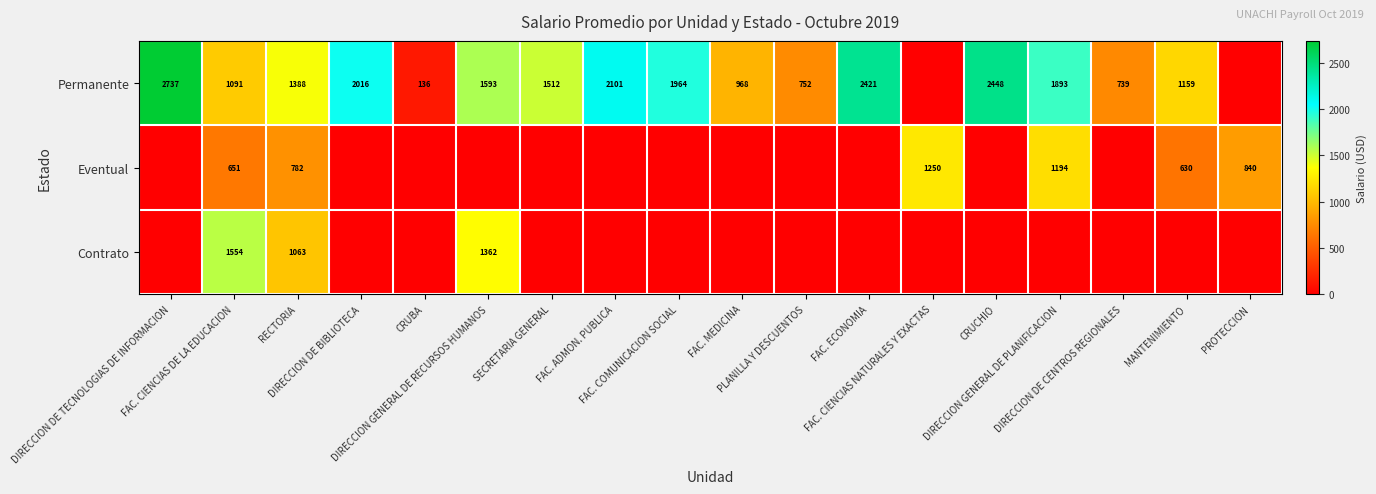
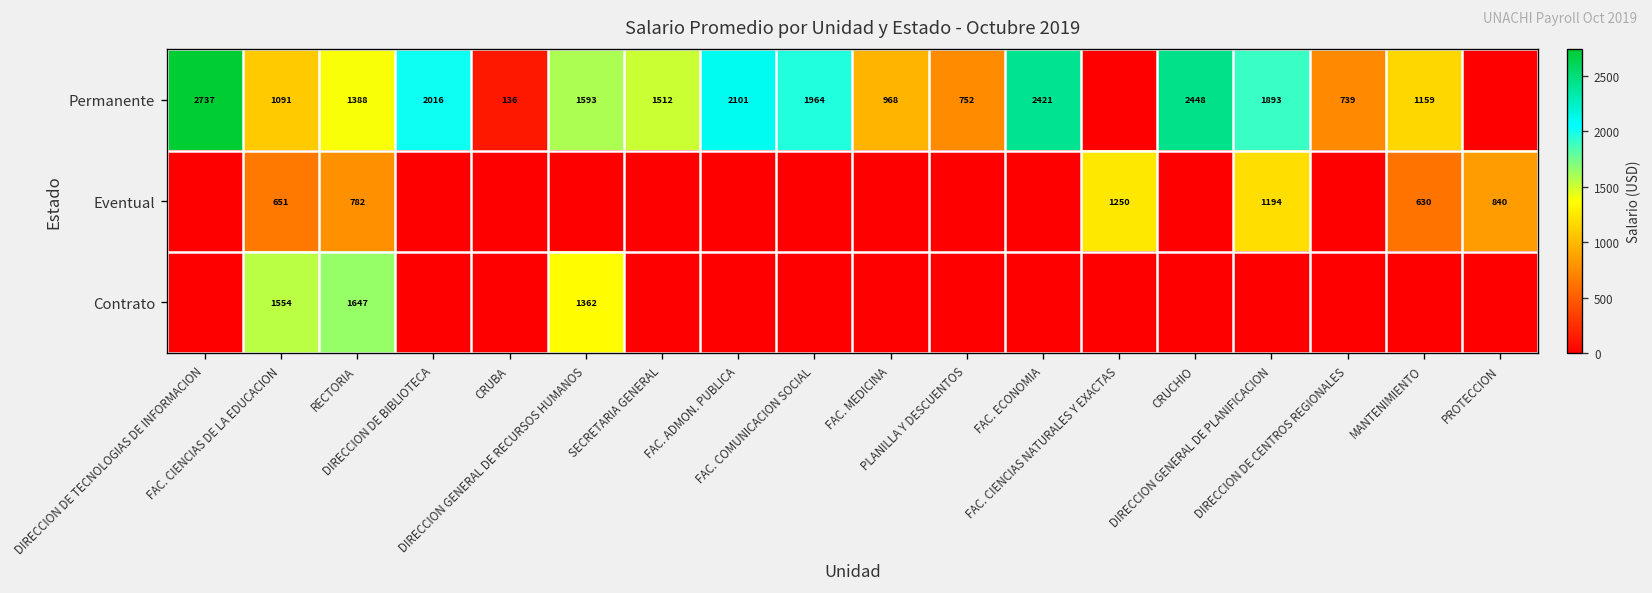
Contrato, RECTORIA: 1063 -> 1647
